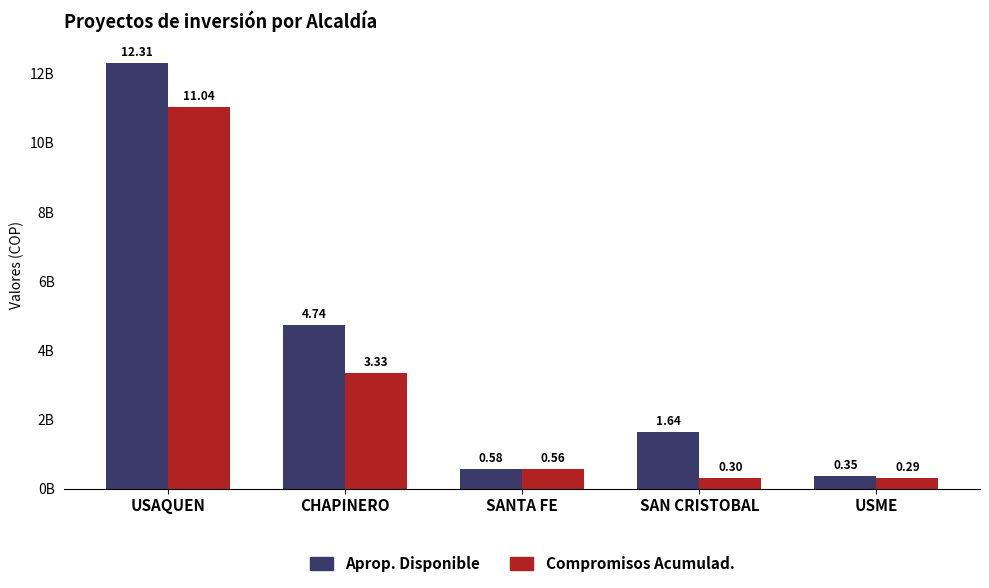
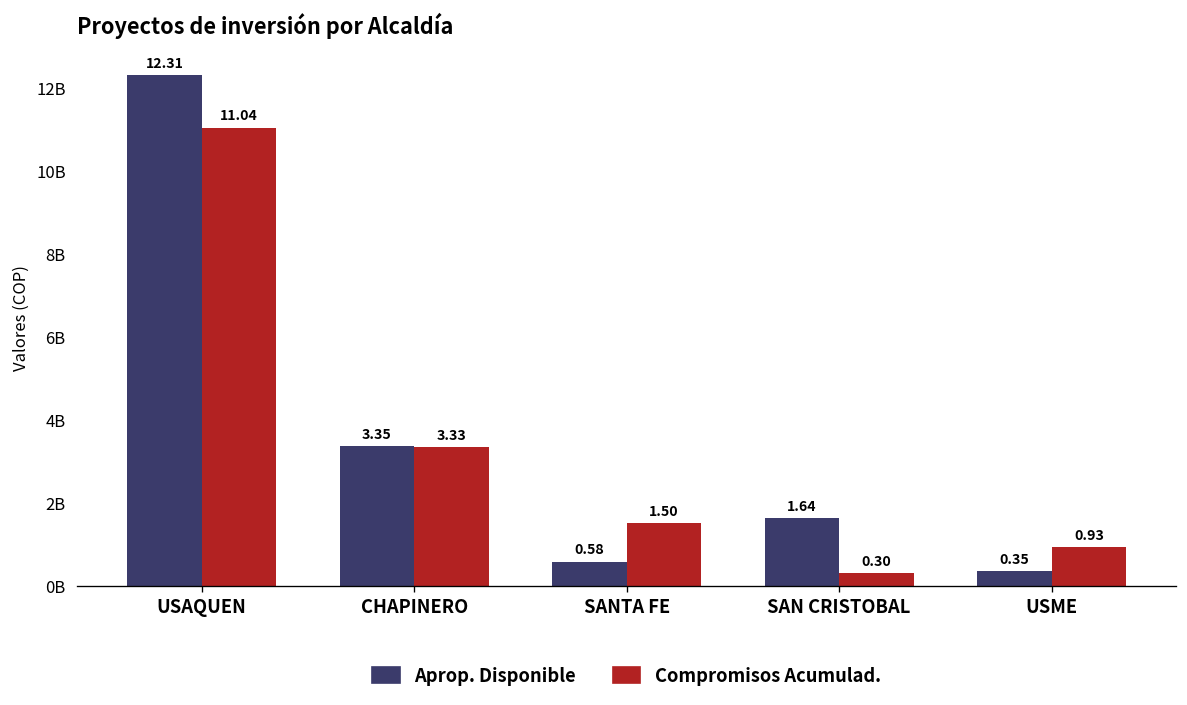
Aprop. Disponible, CHAPINERO: 4.74 -> 3.35
Compromisos Acumulad., SANTA FE: 0.56 -> 1.50
Compromisos Acumulad., USME: 0.29 -> 0.93
